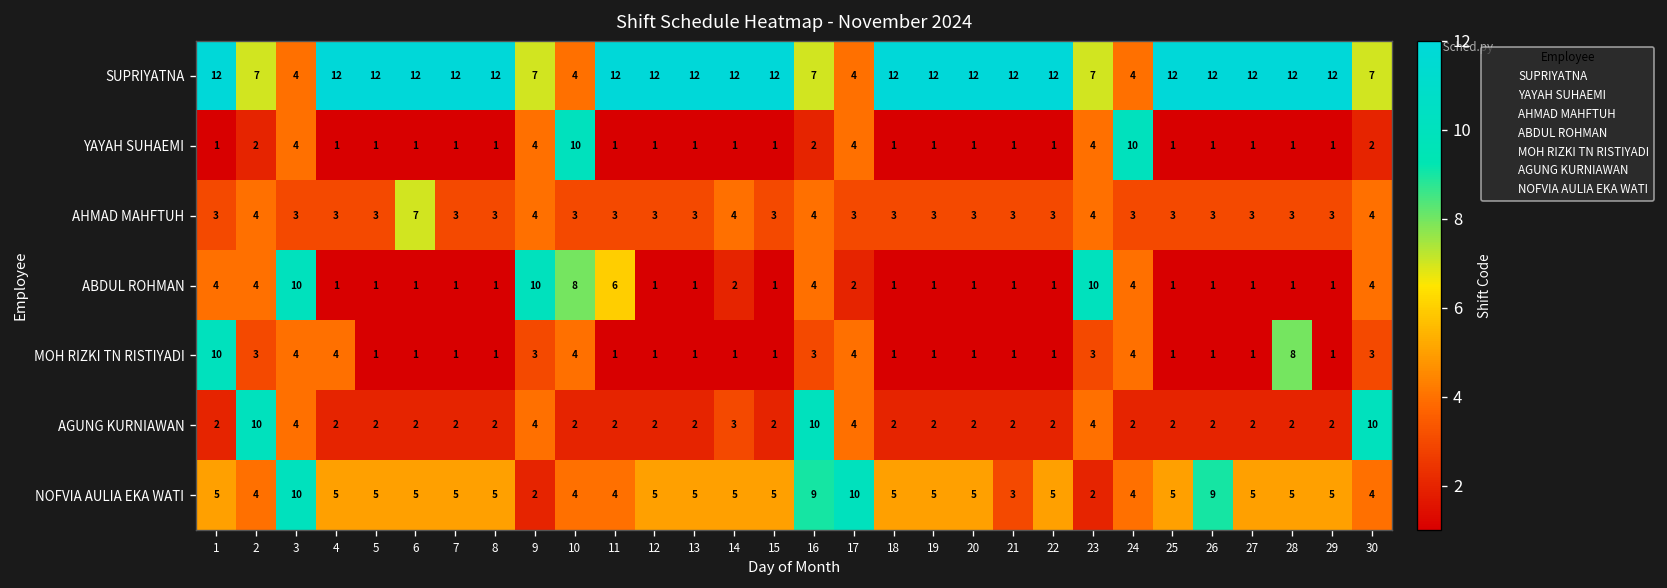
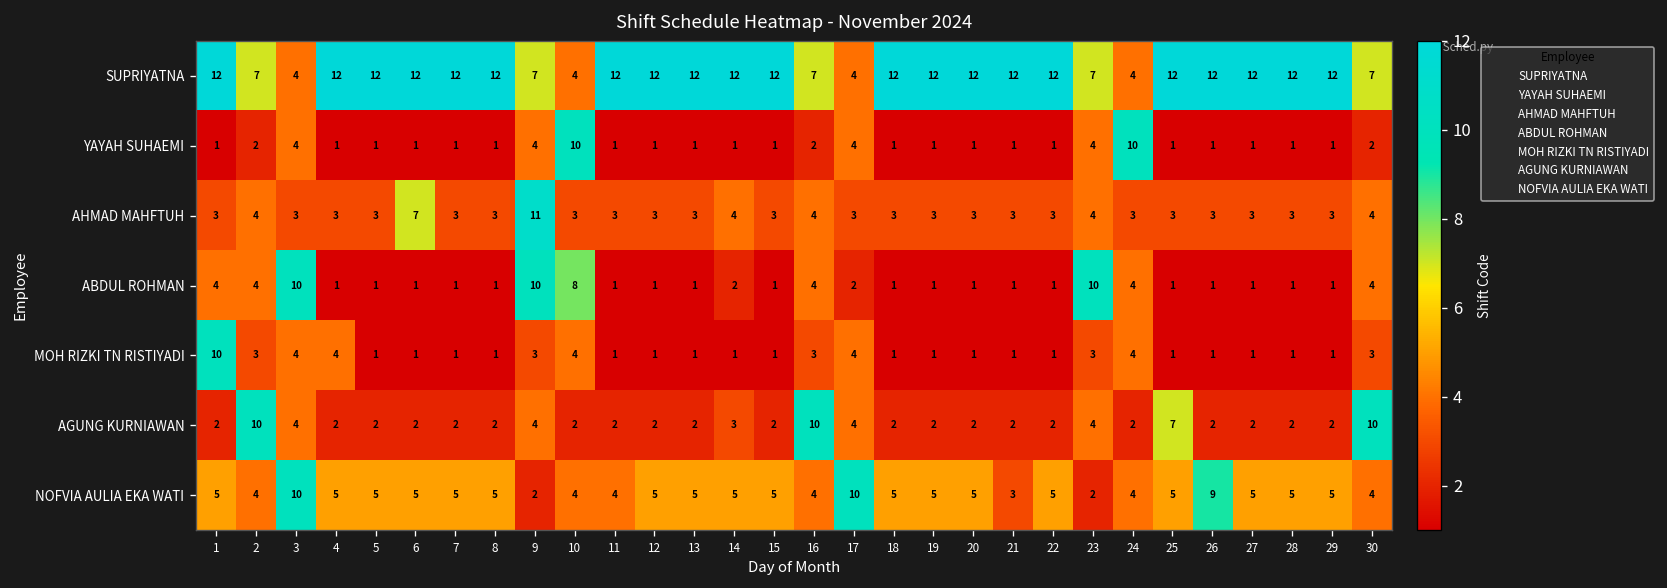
AHMAD MAHFTUH, 9: 4 -> 11
ABDUL ROHMAN, 11: 6 -> 1
MOH RIZKI TN RISTIYADI, 28: 8 -> 1
AGUNG KURNIAWAN, 25: 2 -> 7
NOFVIA AULIA EKA WATI, 16: 9 -> 4
